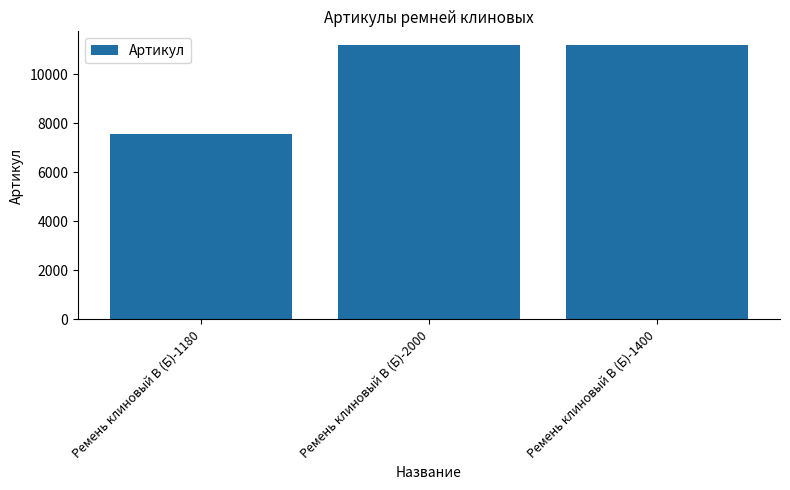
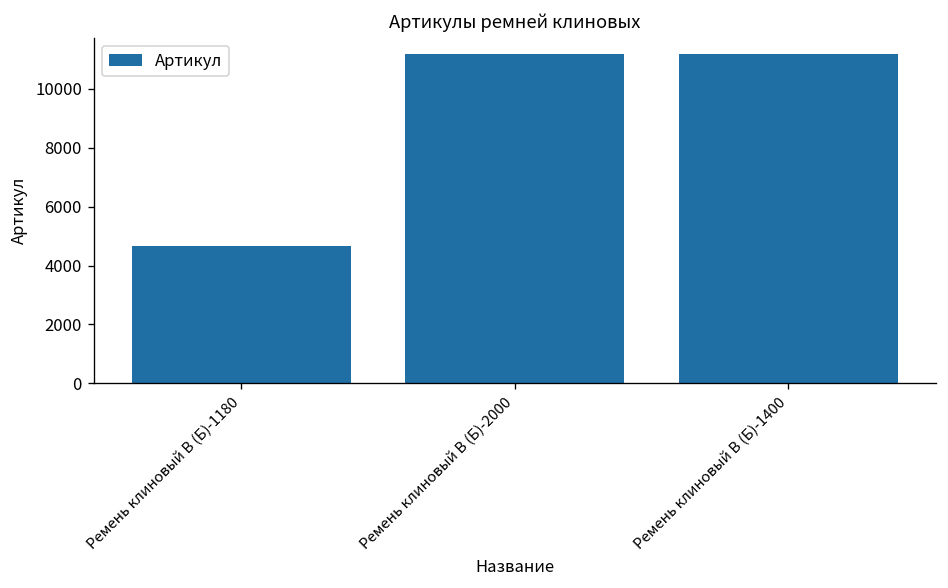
Ремень клиновый В (Б)-1180: 7600 -> 4700
